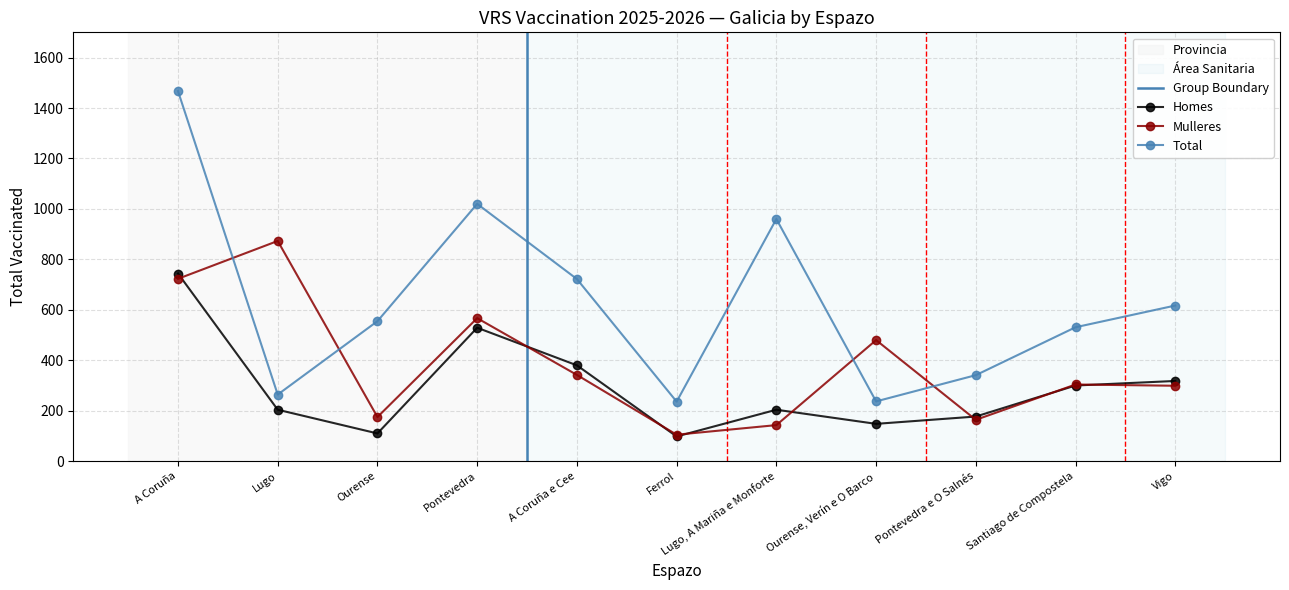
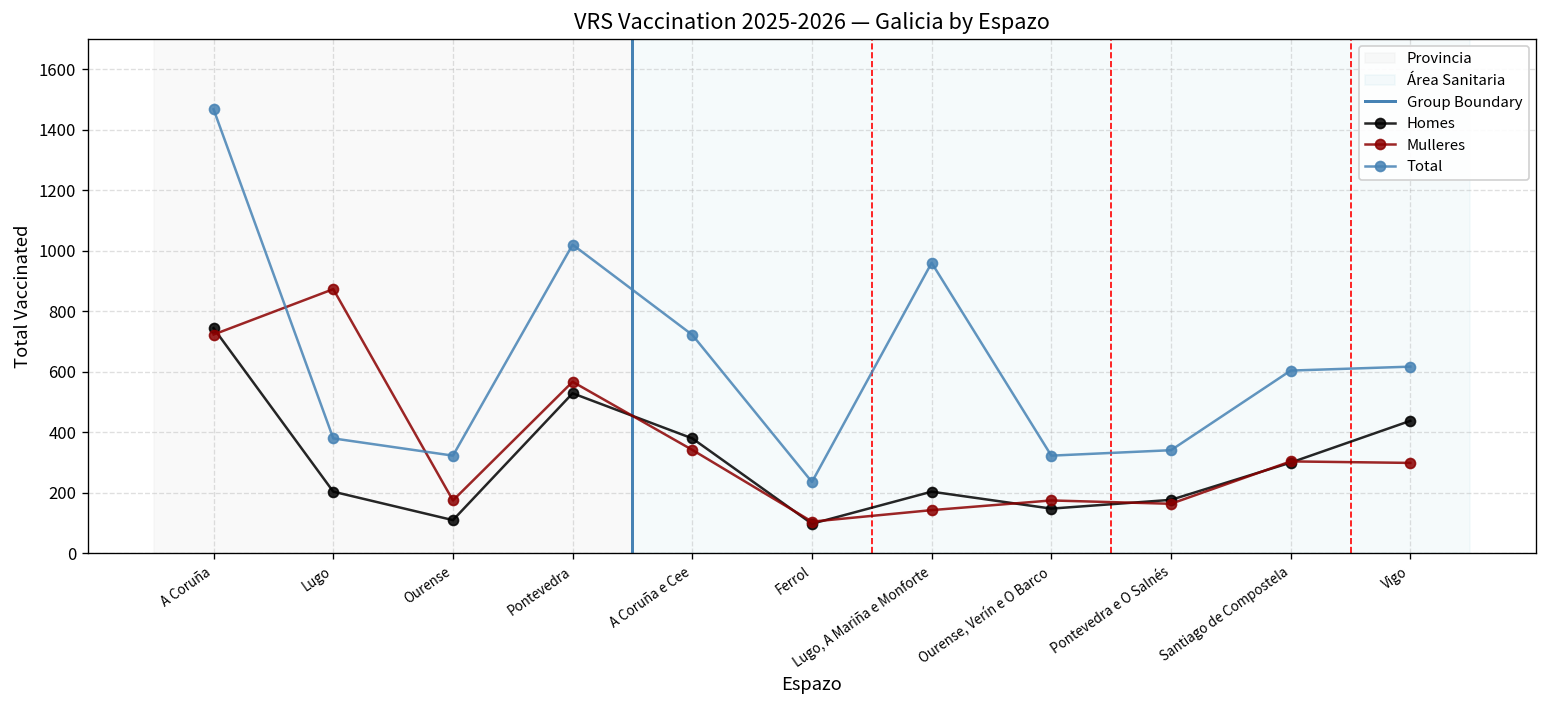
Total, Lugo: 260 -> 380
Total, Ourense: 560 -> 320
Mulleres, Ourense, Verín e O Barco: 480 -> 180
Total, Ourense, Verín e O Barco: 240 -> 320
Total, Santiago de Compostela: 530 -> 600
Homes, Vigo: 320 -> 440
